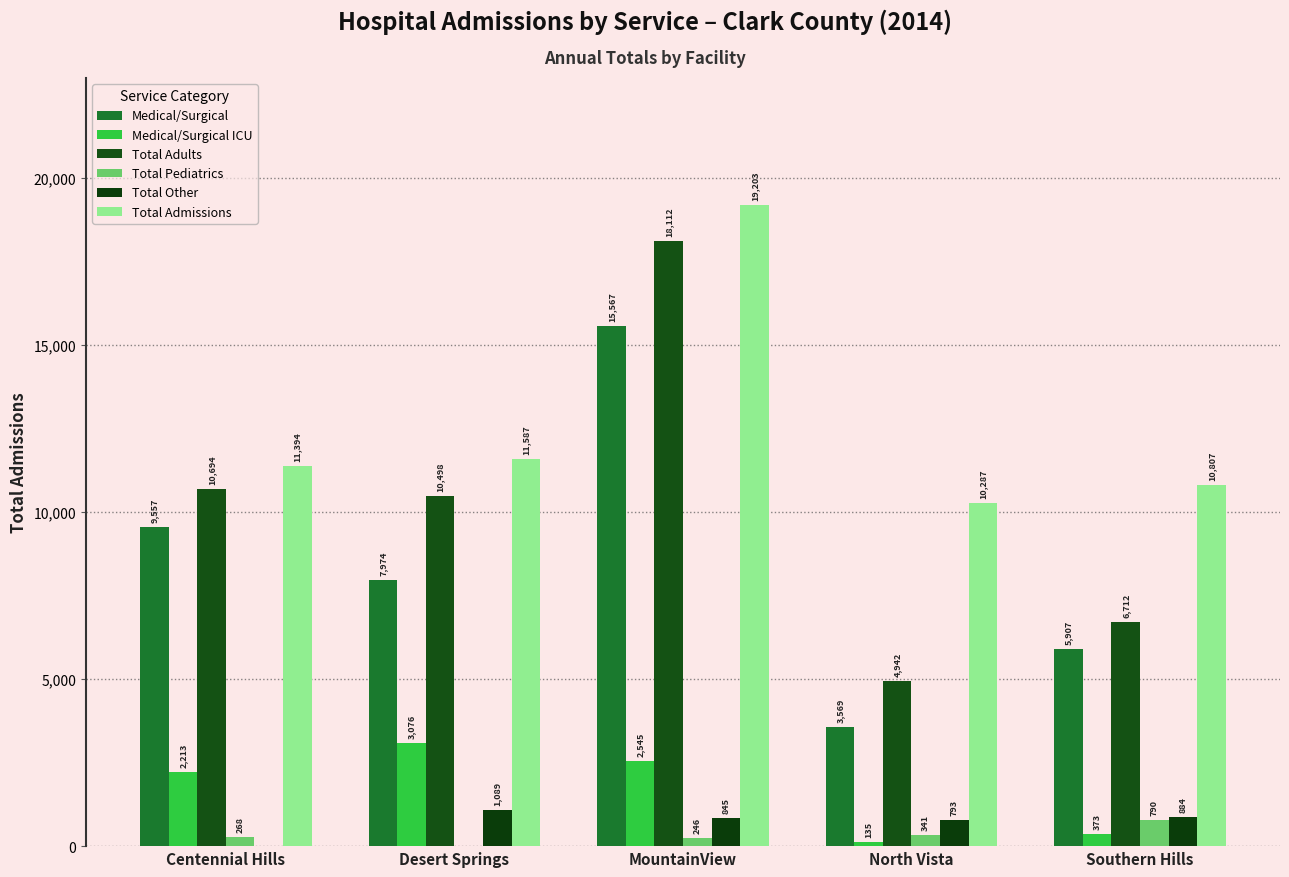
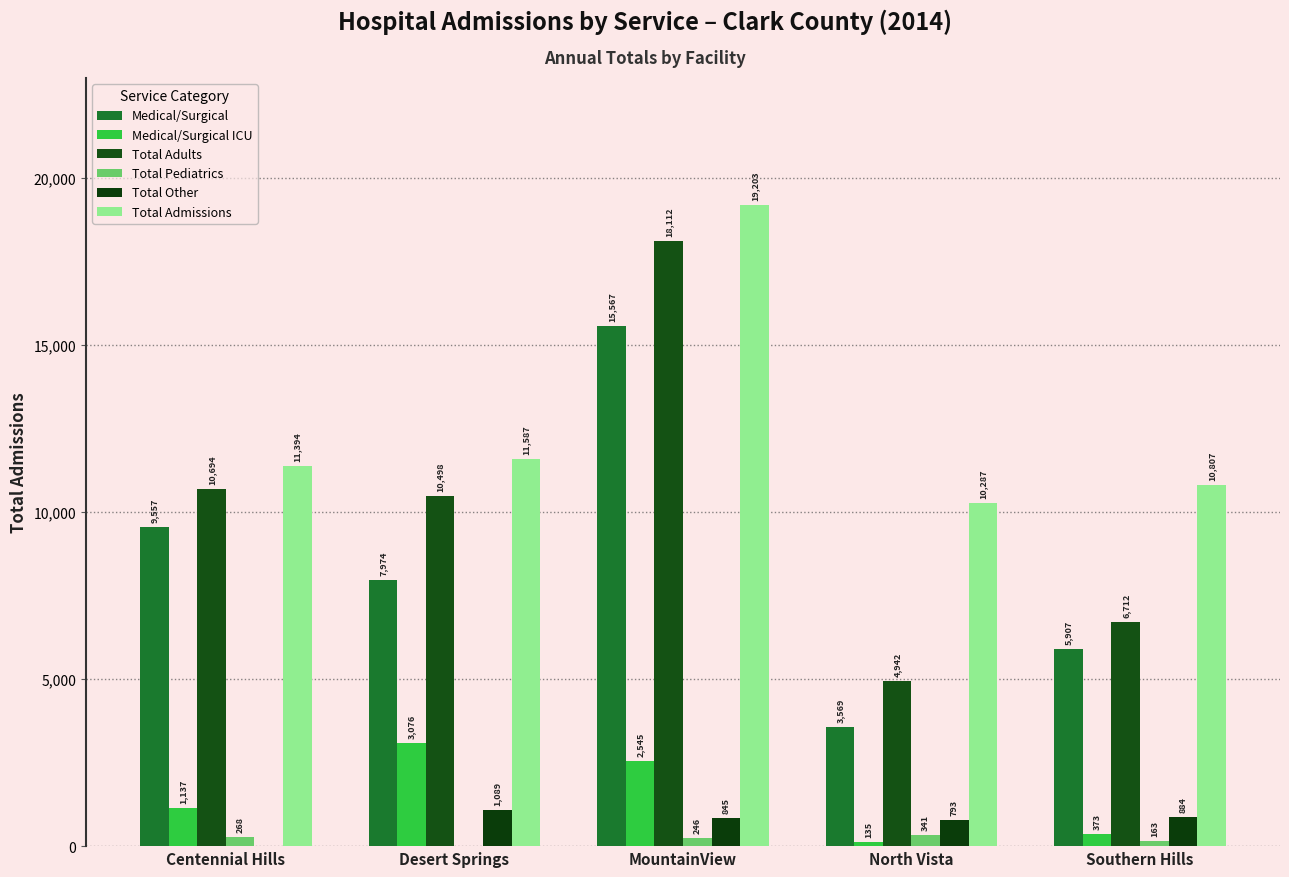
Medical/Surgical ICU, Centennial Hills: 2,213 -> 1,137
Total Pediatrics, Southern Hills: 790 -> 163
